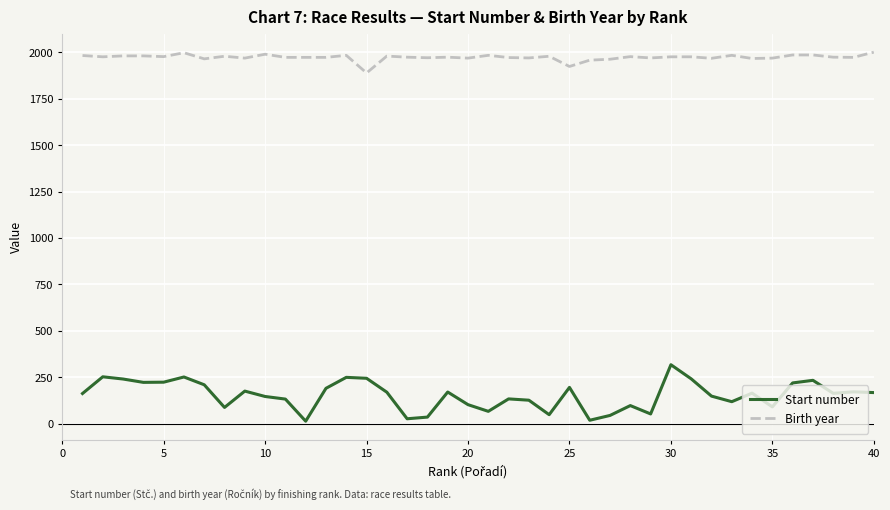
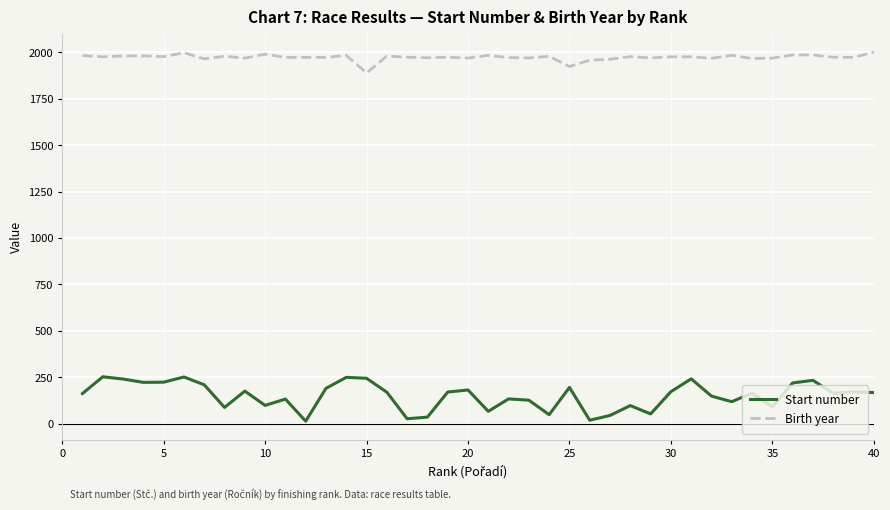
Start number, 10: 150 -> 100
Start number, 20: 100 -> 180
Start number, 30: 320 -> 170
